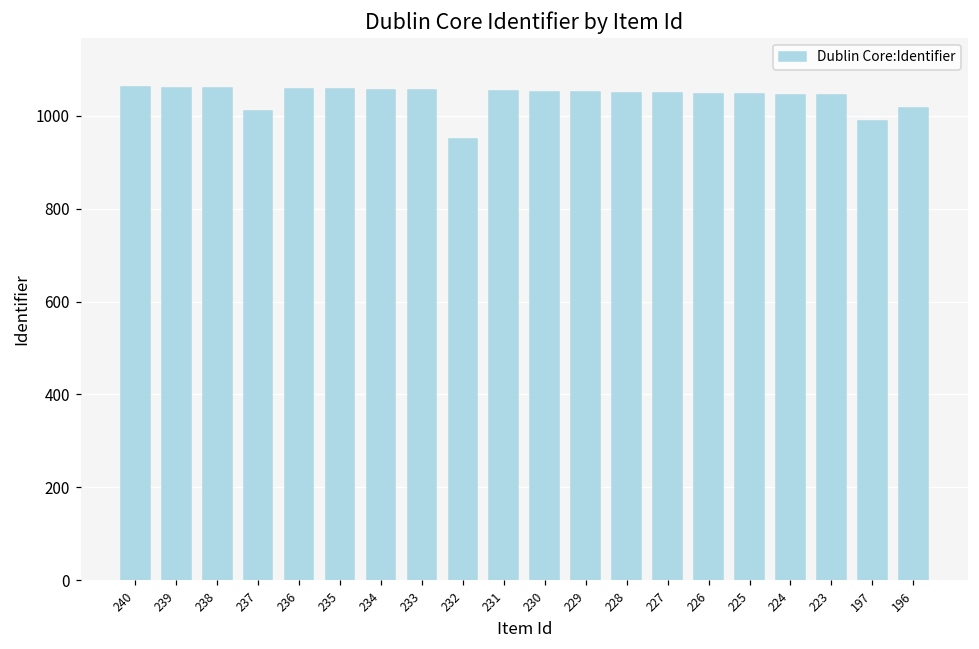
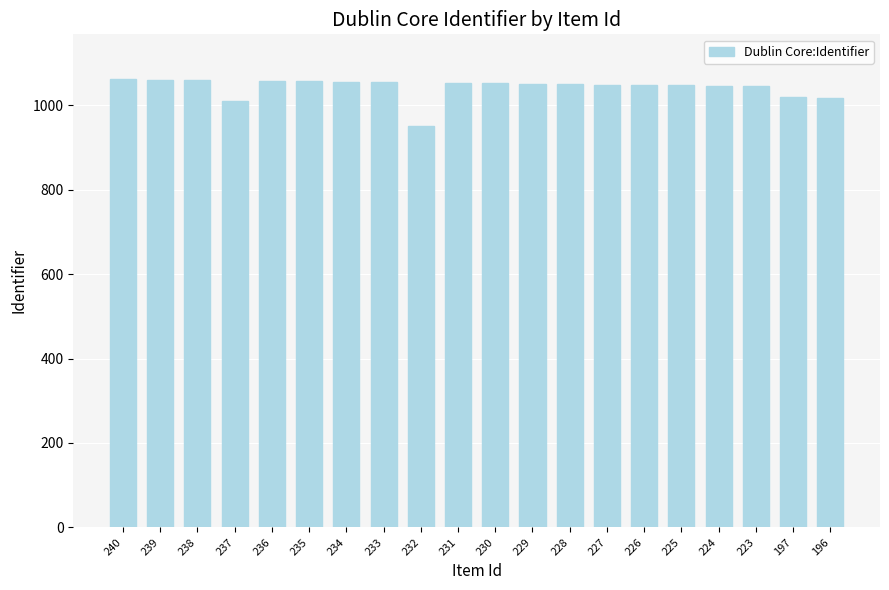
197: 990 -> 1020
